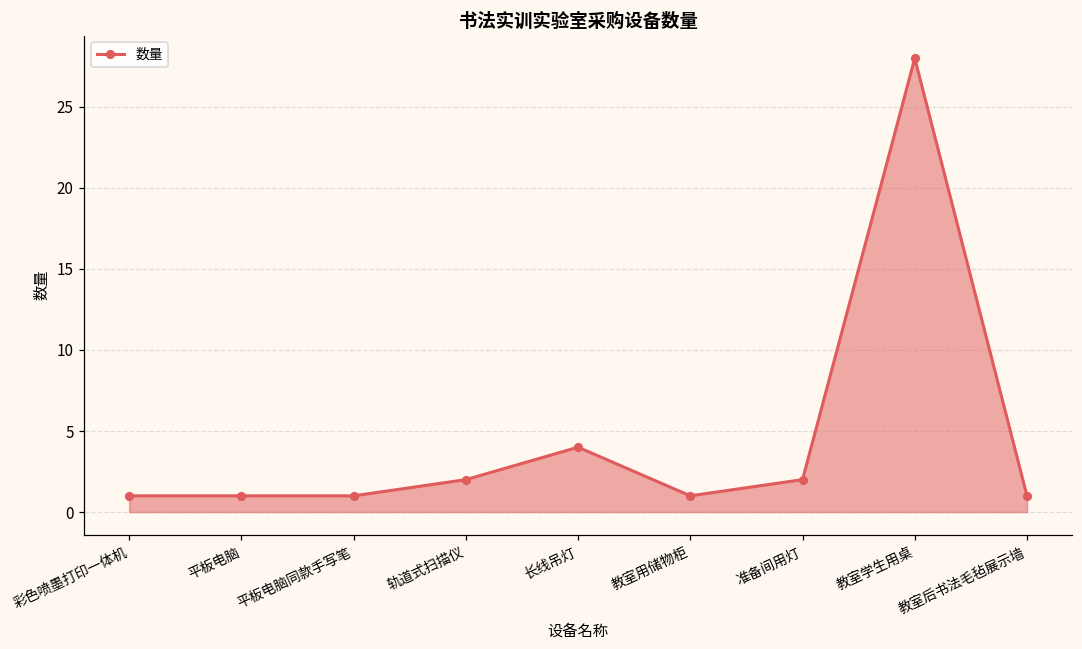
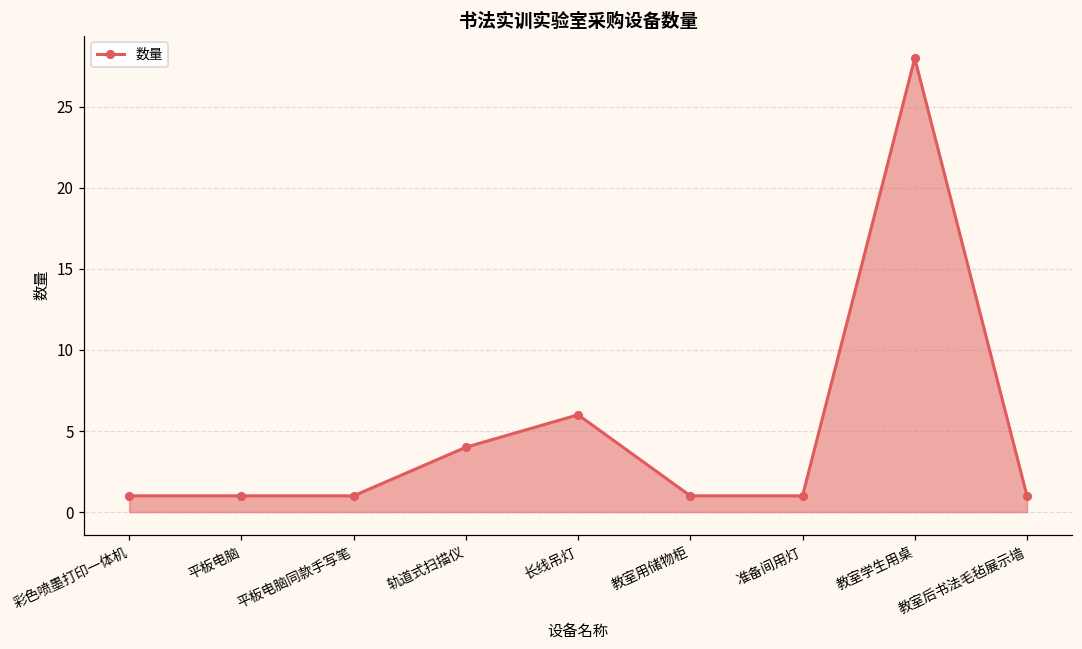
轨道式扫描仪: 2 -> 4
长线吊灯: 4 -> 6
准备间用灯: 2 -> 1
